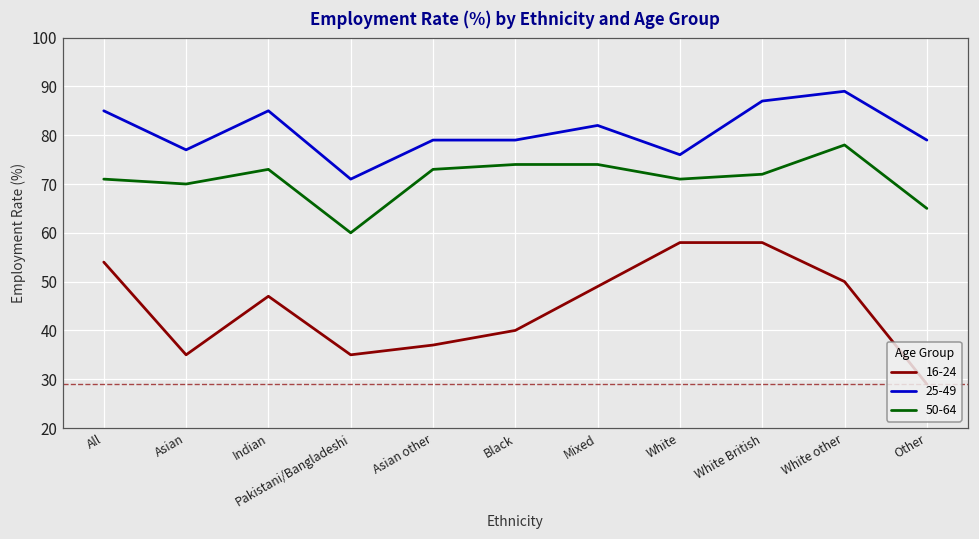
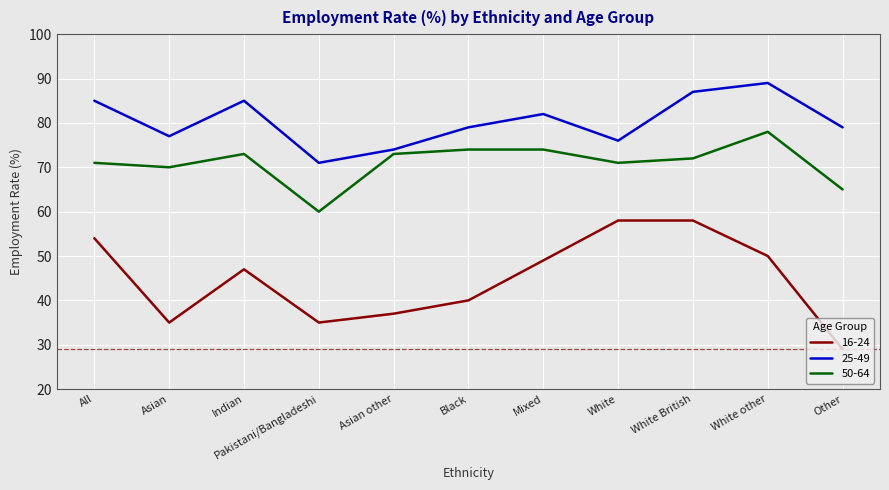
25-49, Asian other: 79 -> 74
